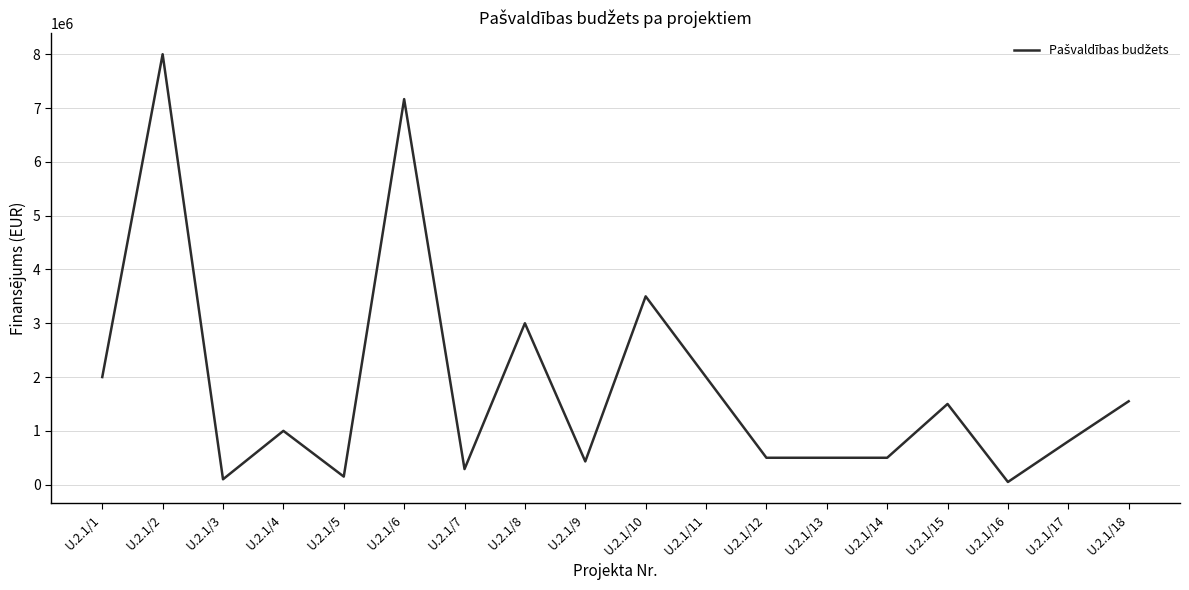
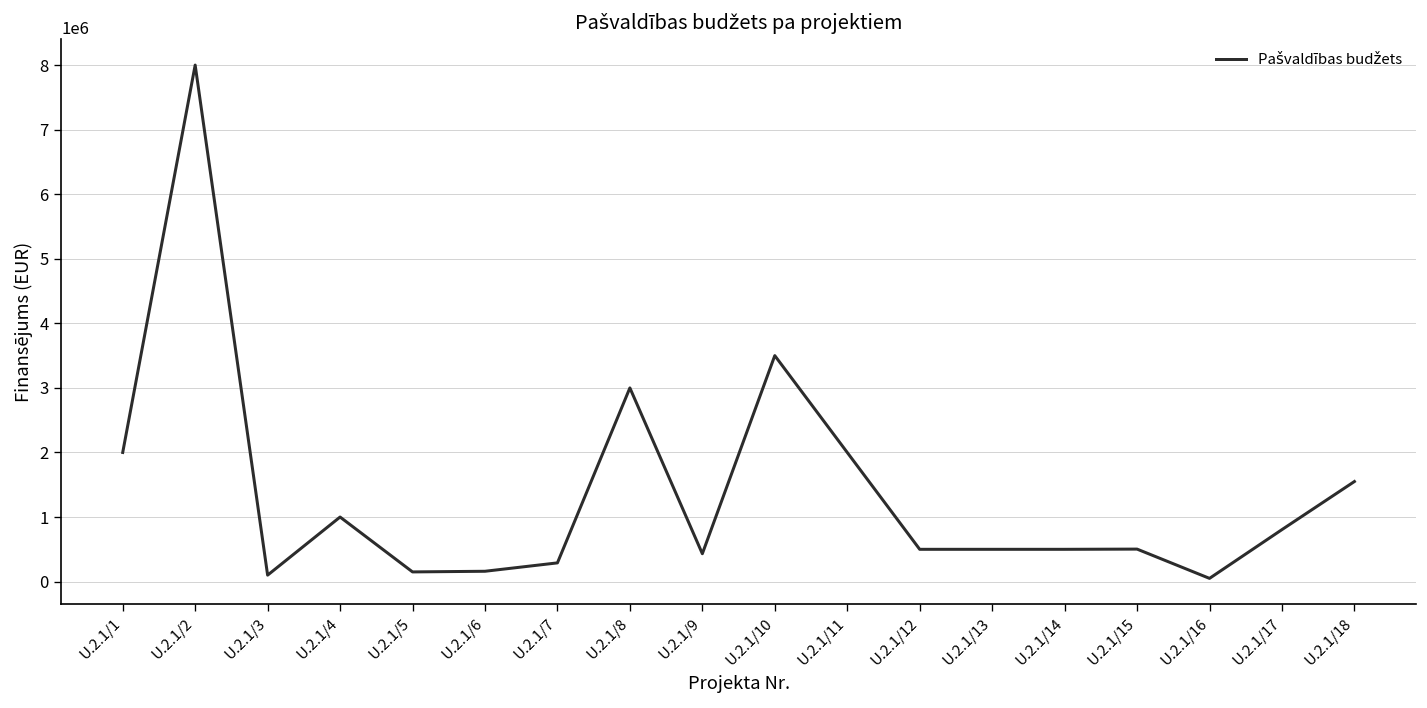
U.2.1/6: 7200000 -> 200000
U.2.1/15: 1500000 -> 500000
